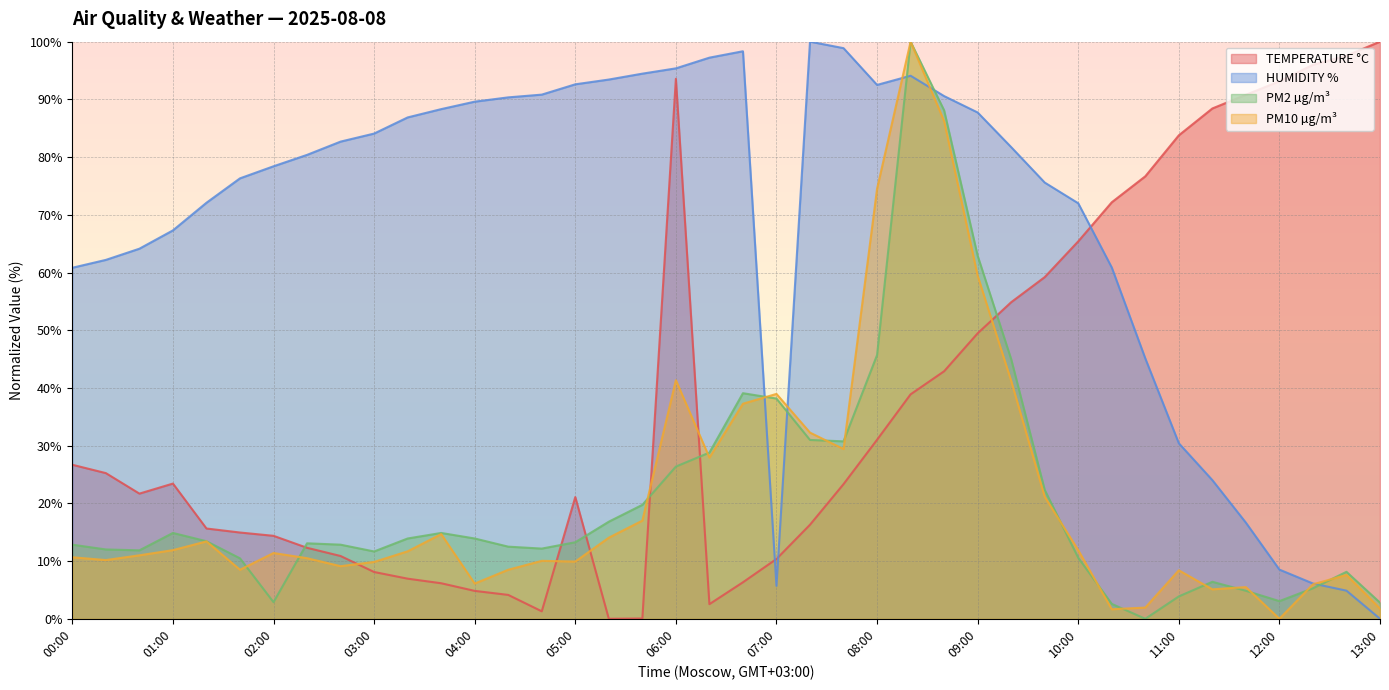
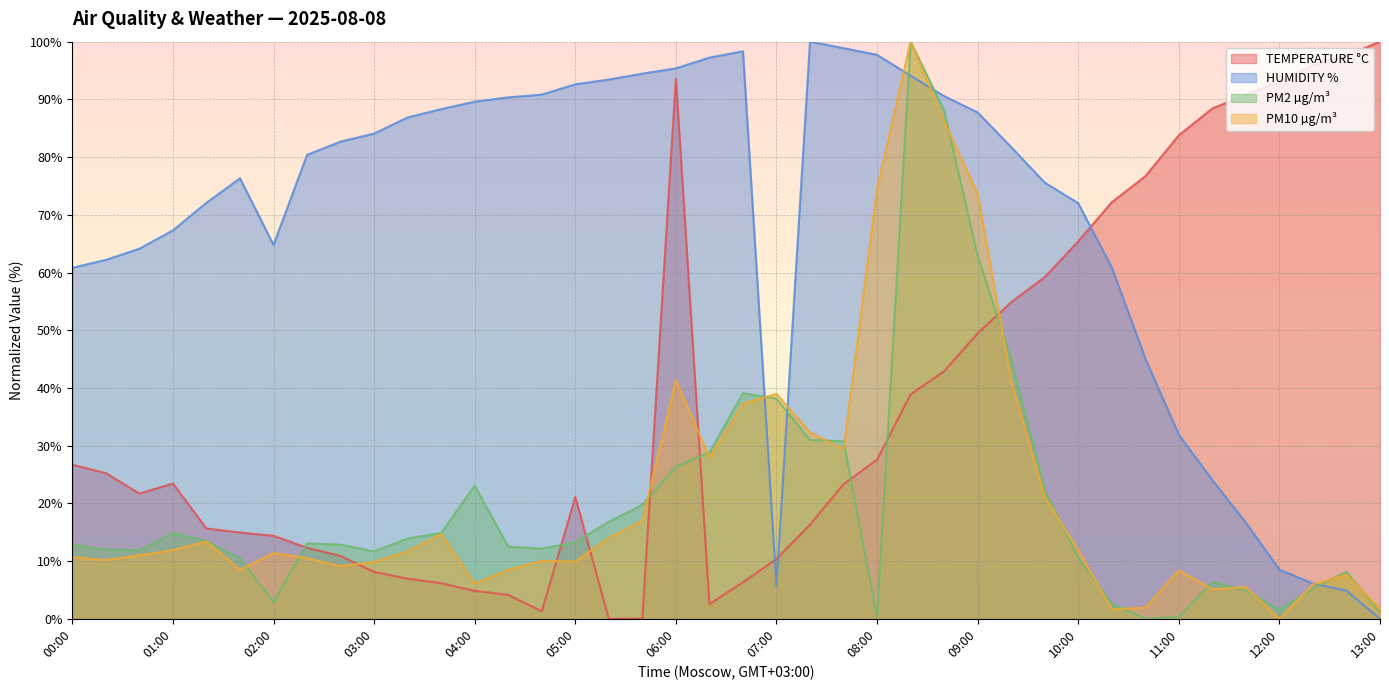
HUMIDITY %, 02:00: 78% -> 65%
PM2 µg/m³, 04:00: 14% -> 23%
TEMPERATURE °C, 08:00: 31% -> 28%
HUMIDITY %, 08:00: 93% -> 98%
PM2 µg/m³, 08:00: 46% -> 0%
PM10 µg/m³, 09:00: 59% -> 74%
HUMIDITY %, 11:00: 30% -> 32%
PM2 µg/m³, 11:00: 4% -> 0%
PM2 µg/m³, 12:00: 3% -> 2%
PM2 µg/m³, 13:00: 3% -> 1%
